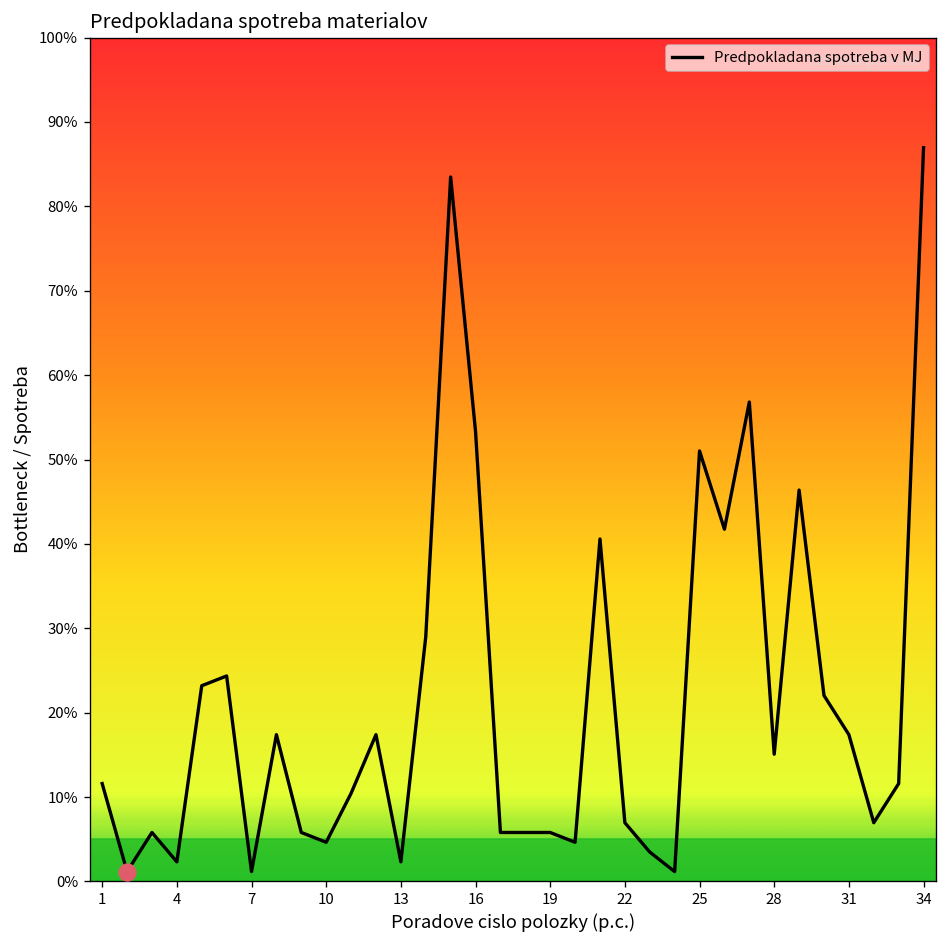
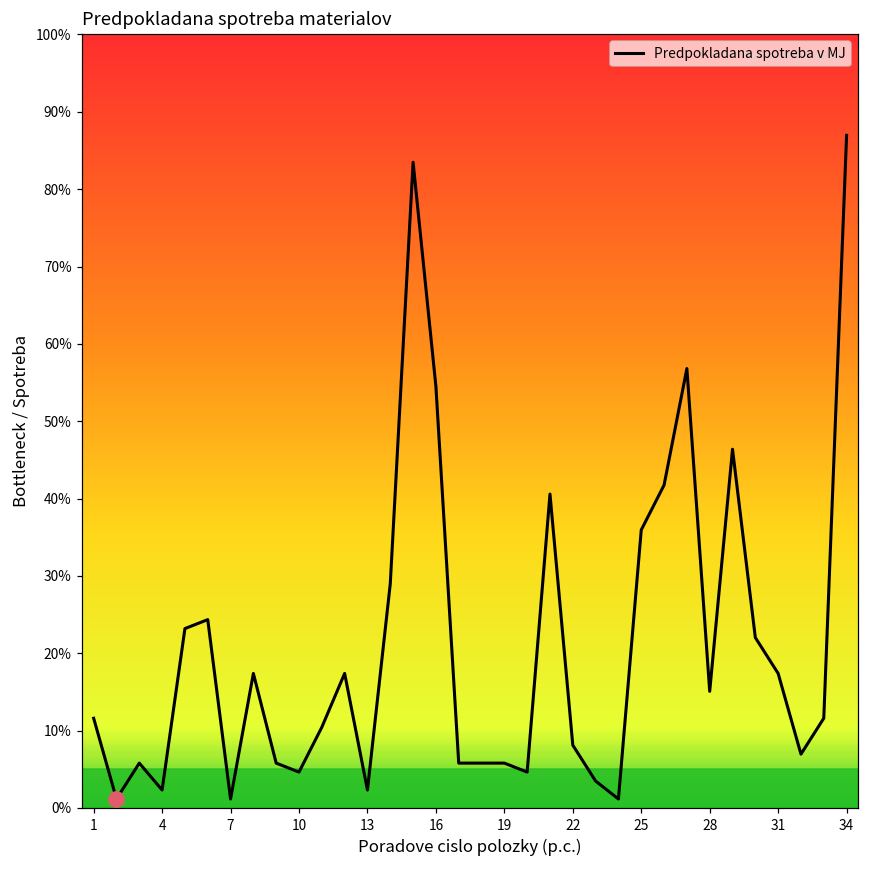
Predpokladana spotreba v MJ, 16: 53% -> 54%
Predpokladana spotreba v MJ, 22: 7% -> 8%
Predpokladana spotreba v MJ, 25: 51% -> 36%
